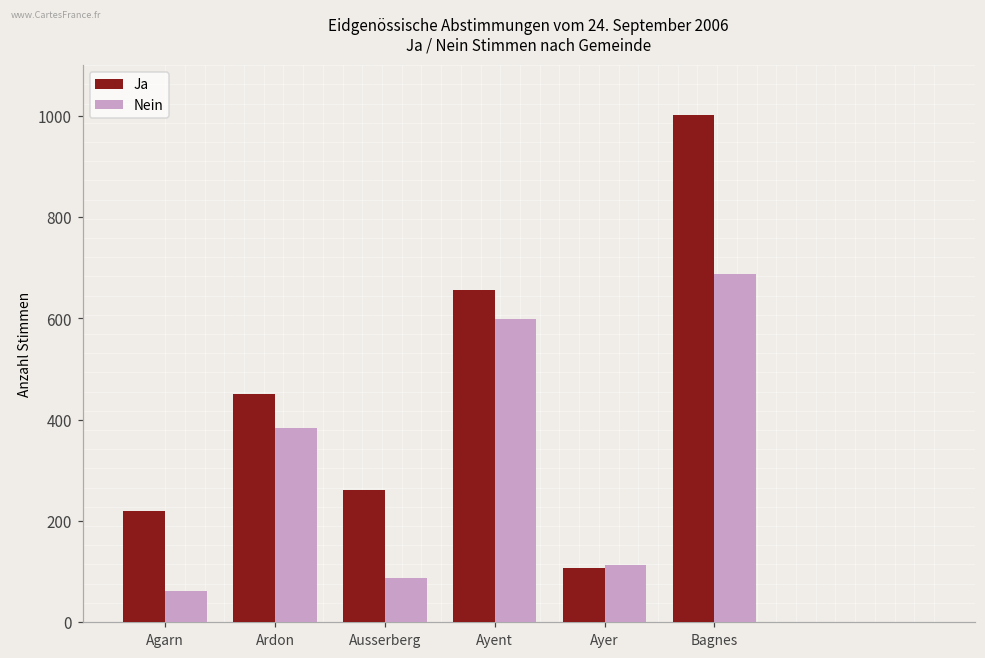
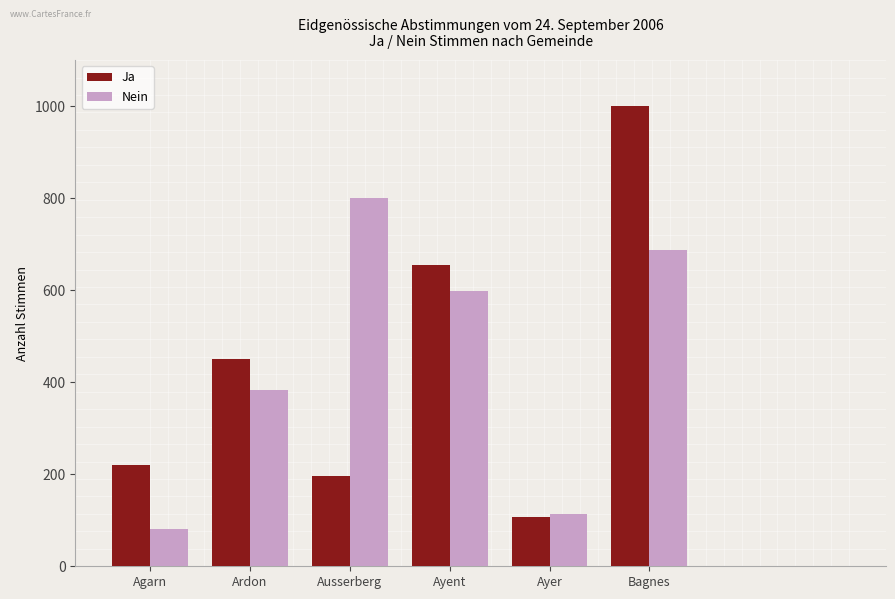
Nein, Agarn: 60 -> 80
Ja, Ausserberg: 260 -> 200
Nein, Ausserberg: 90 -> 800
